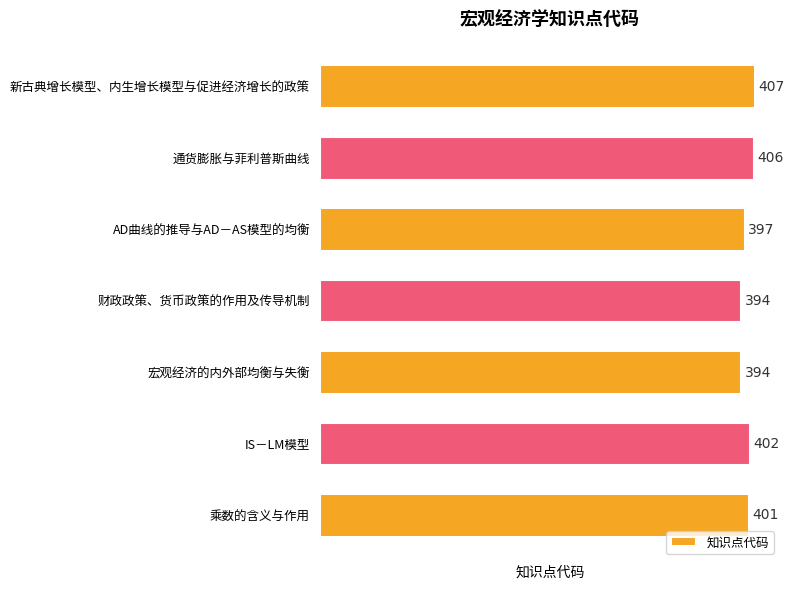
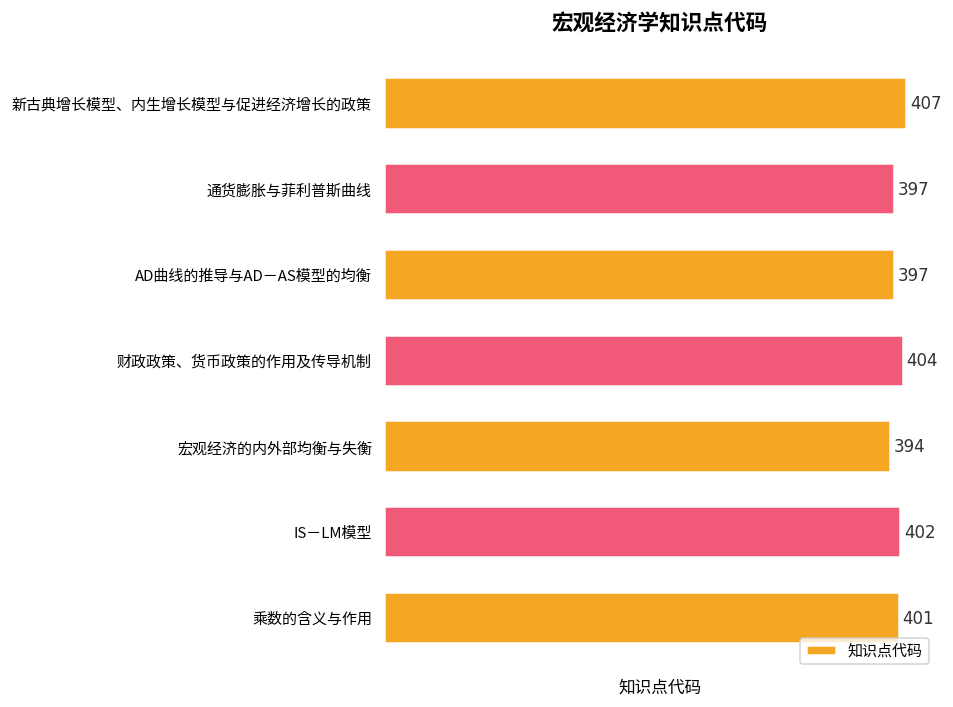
通货膨胀与菲利普斯曲线: 406 -> 397
财政政策、货币政策的作用及传导机制: 394 -> 404
